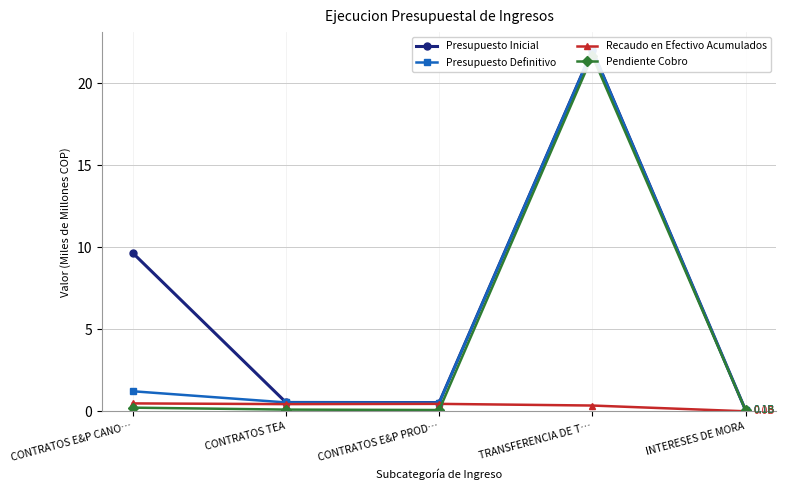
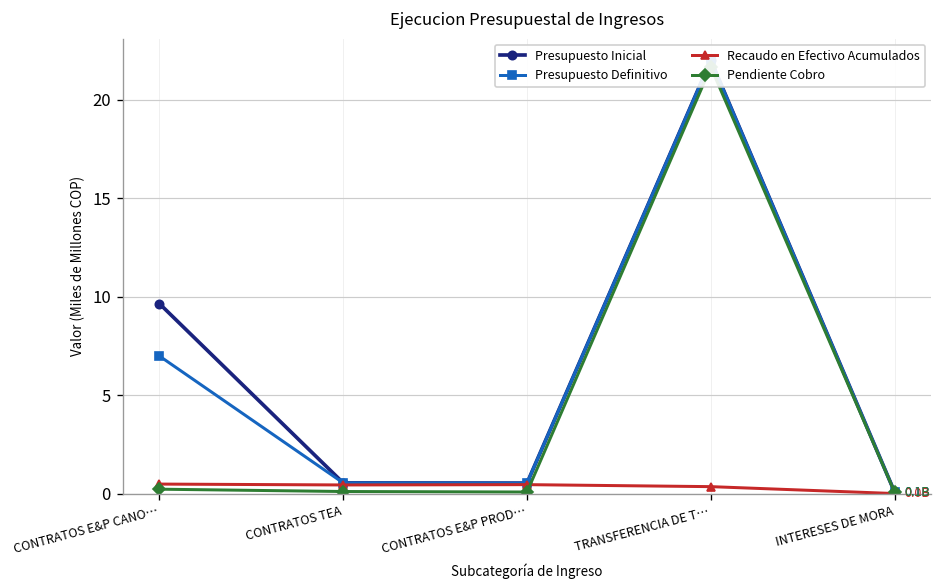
Presupuesto Definitivo, CONTRATOS E&P CANO…: 1.2 -> 7.0
